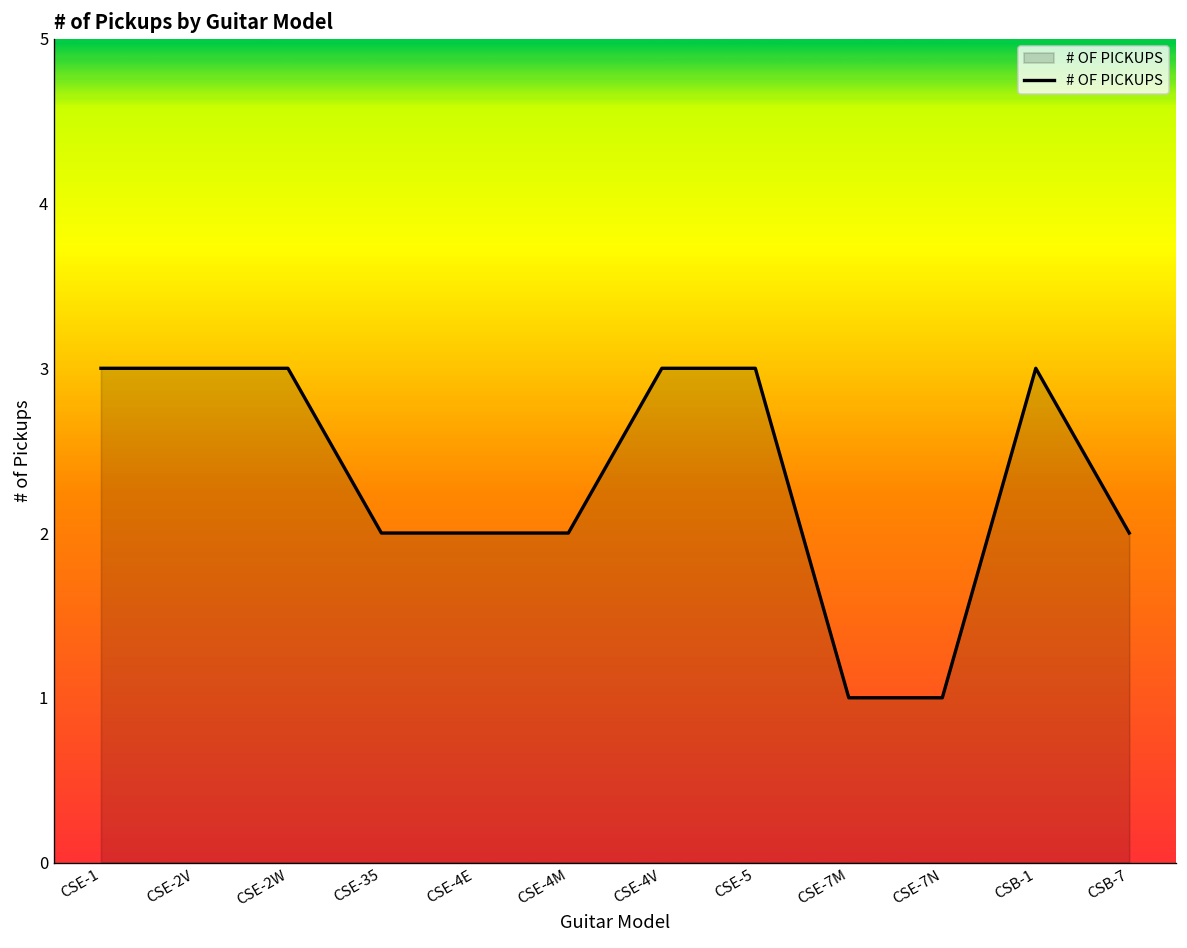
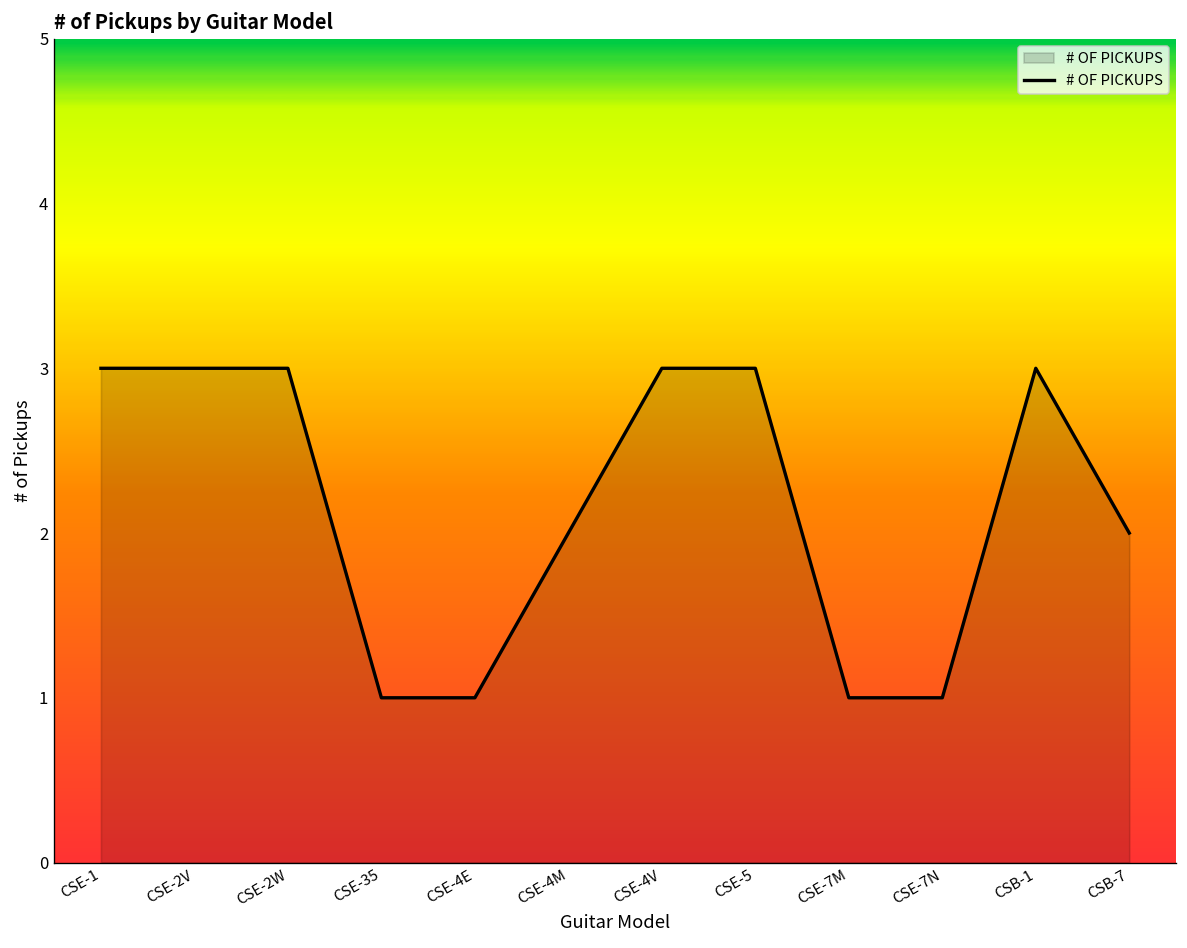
CSE-35: 2 -> 1
CSE-4E: 2 -> 1
